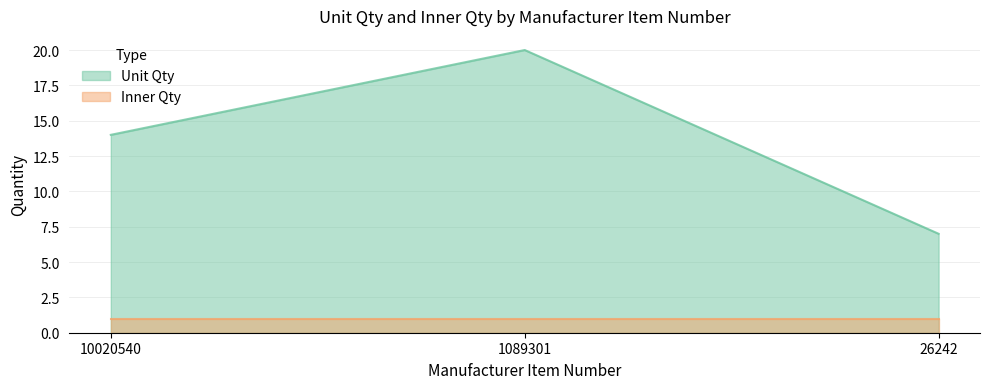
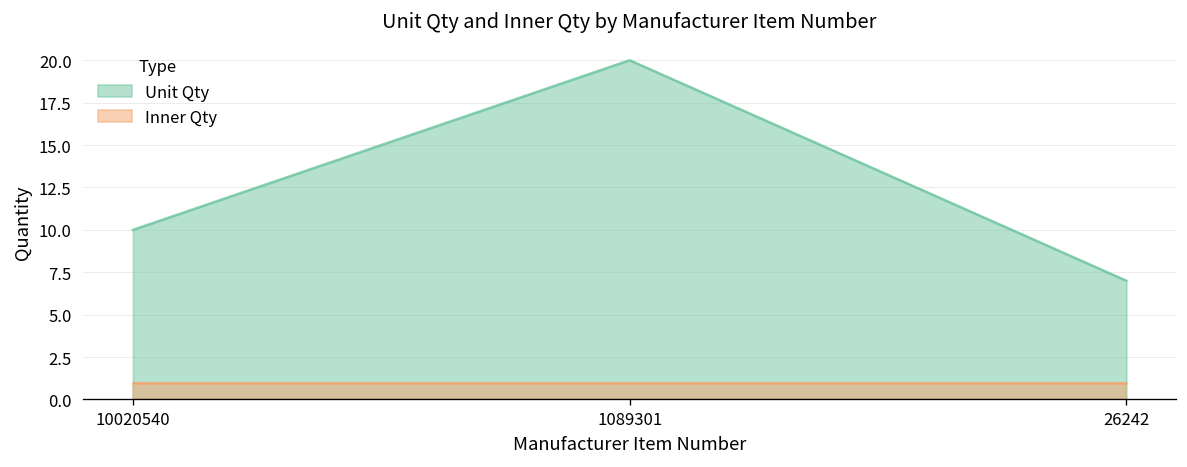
Unit Qty, 10020540: 14 -> 10
